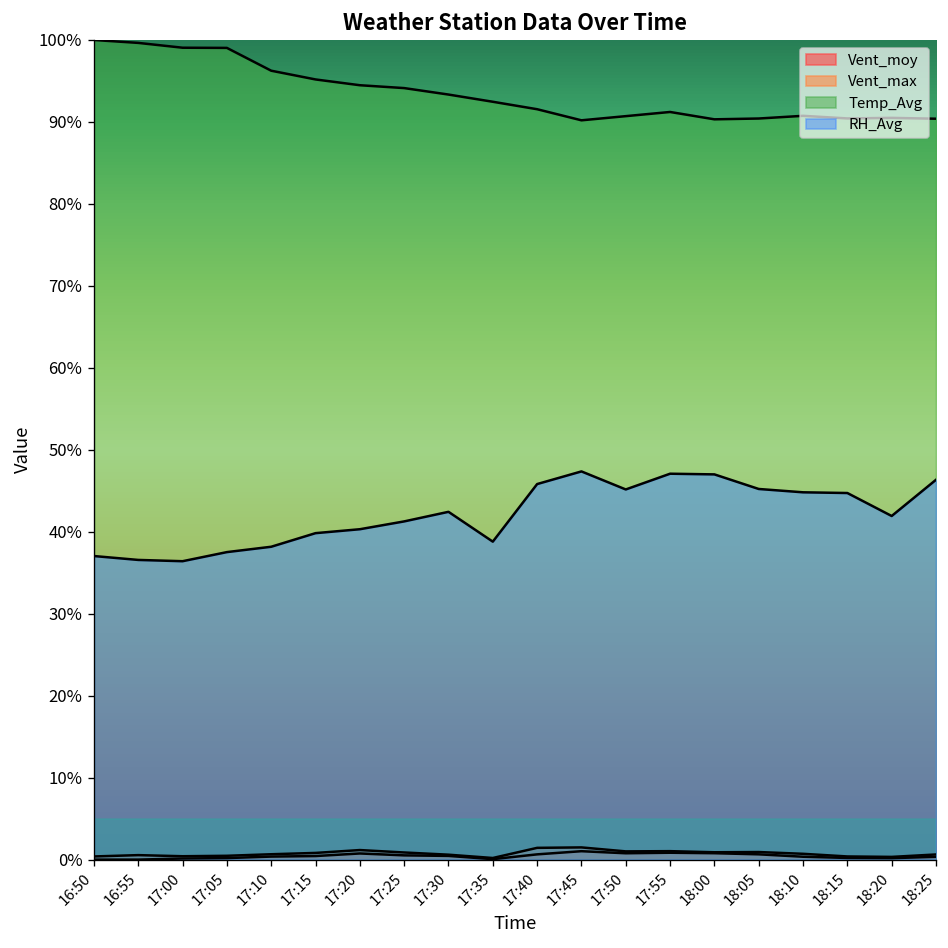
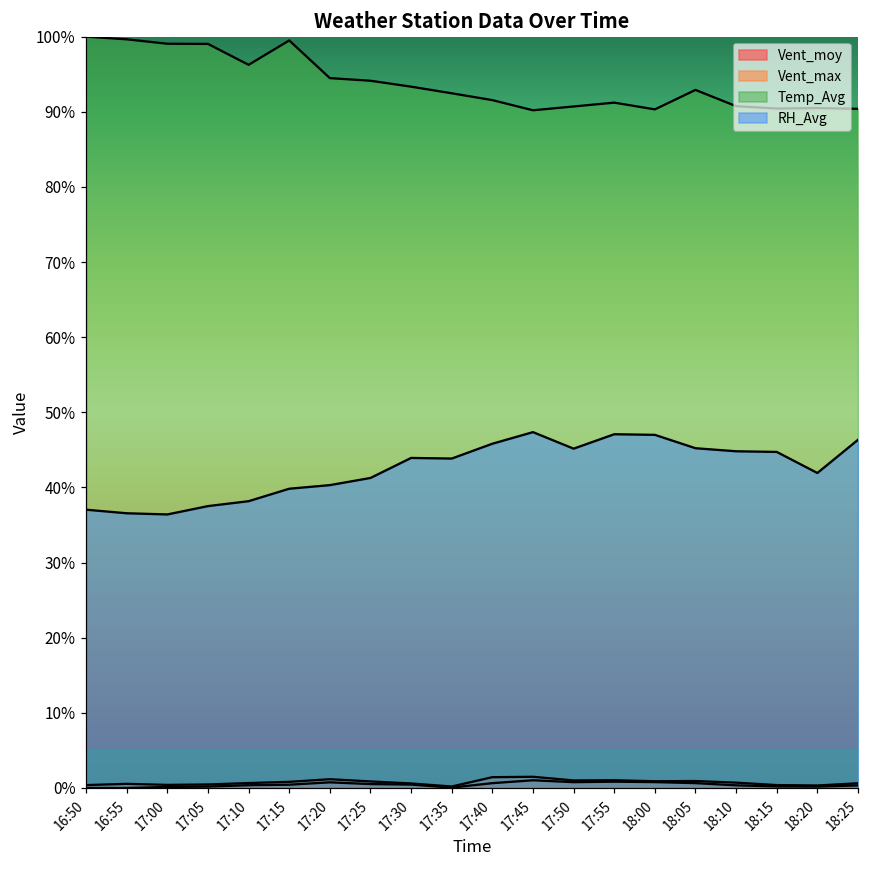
Temp_Avg, 17:15: 95% -> 99%
RH_Avg, 17:30: 42% -> 44%
RH_Avg, 17:35: 39% -> 44%
Temp_Avg, 18:05: 90% -> 93%
